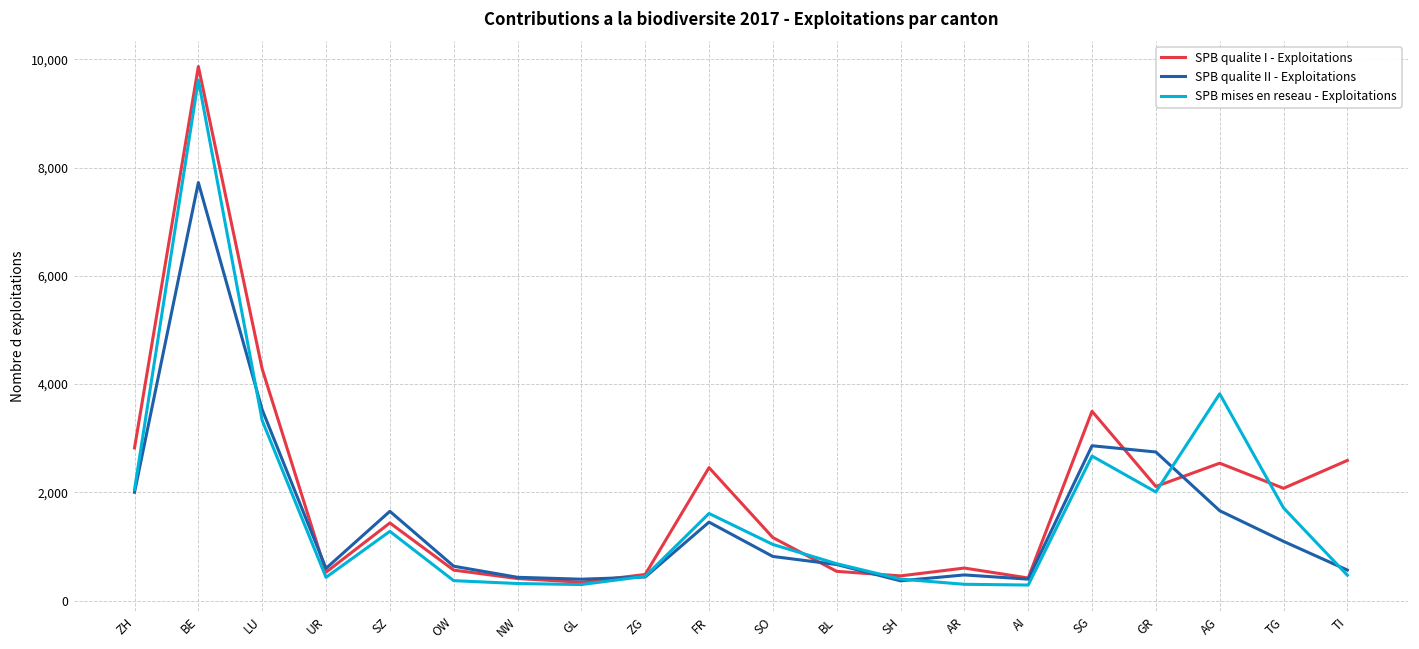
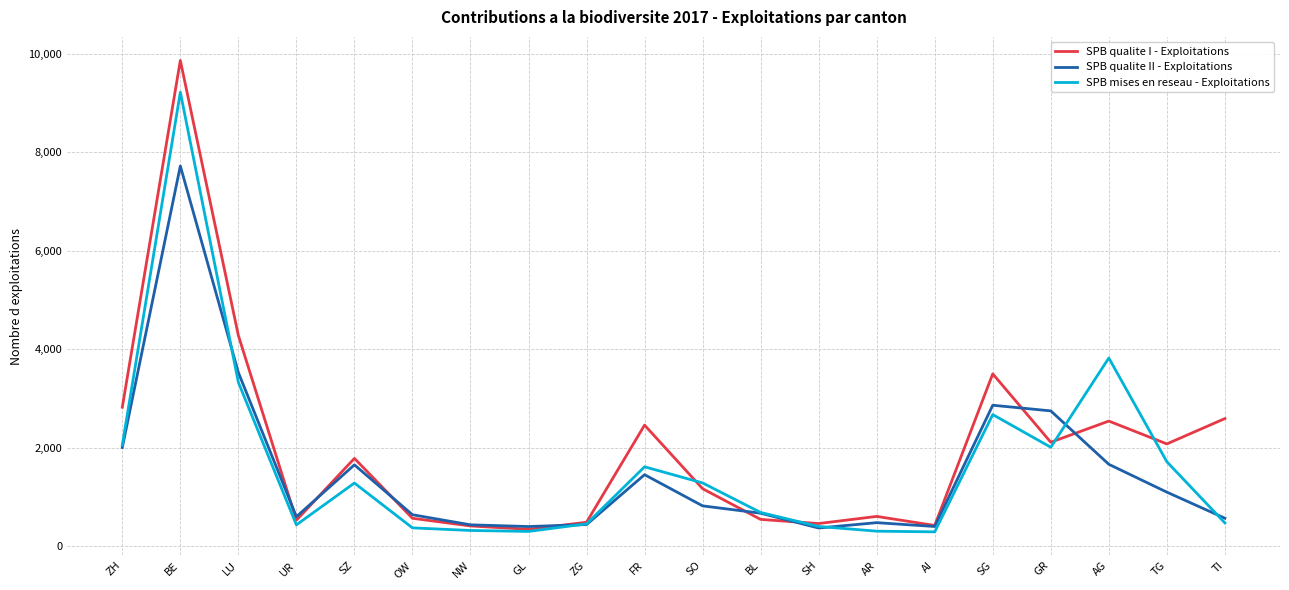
SPB mises en reseau - Exploitations, BE: 9,600 -> 9,200
SPB qualite I - Exploitations, SZ: 1,400 -> 1,800
SPB mises en reseau - Exploitations, SO: 1,000 -> 1,300
